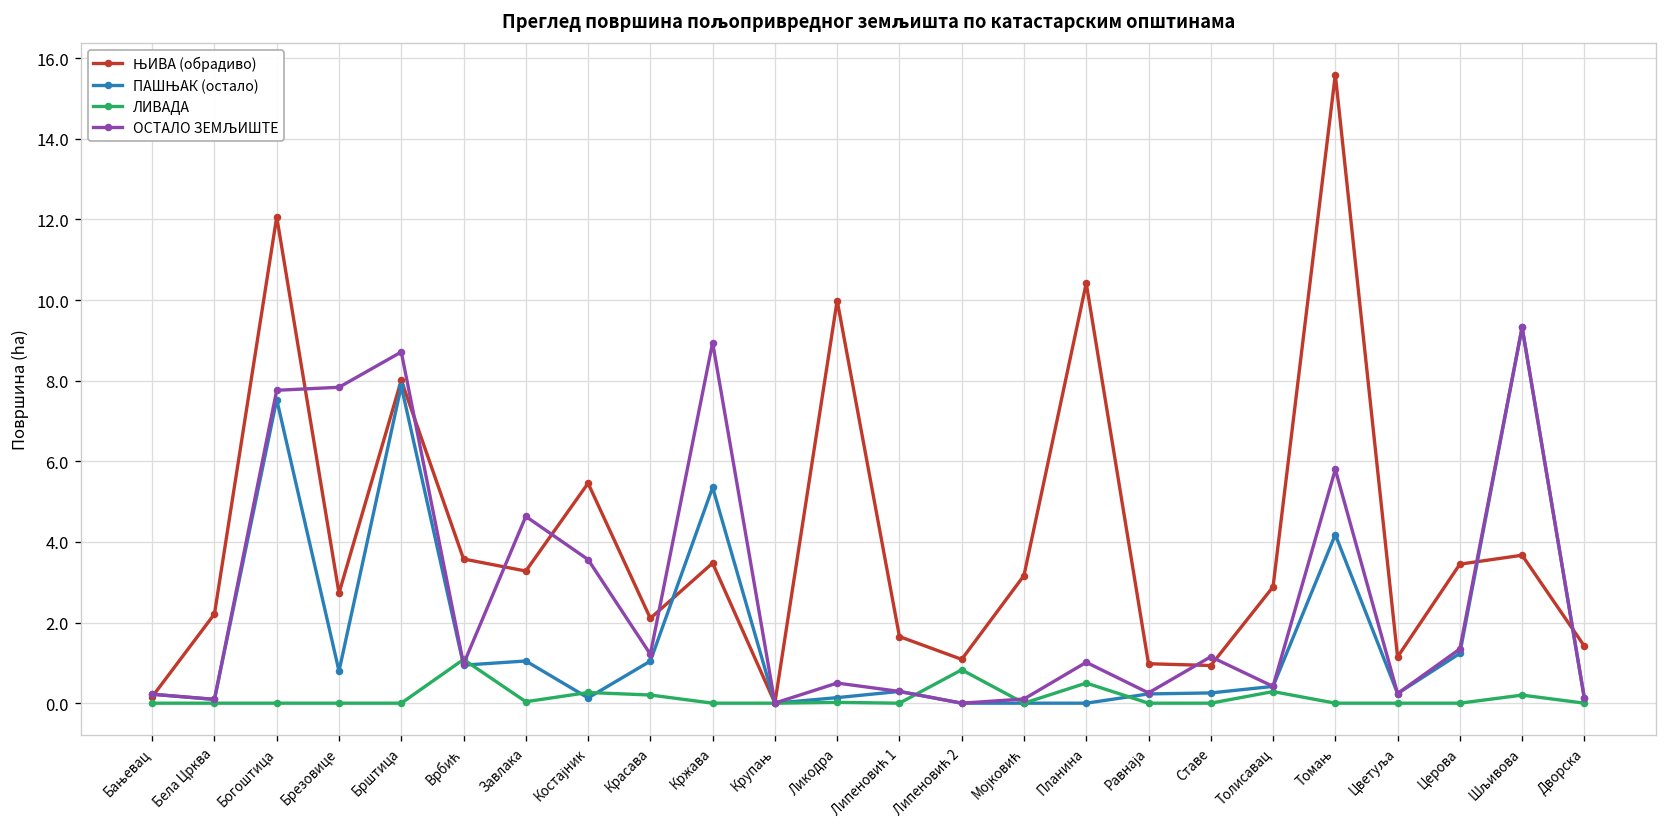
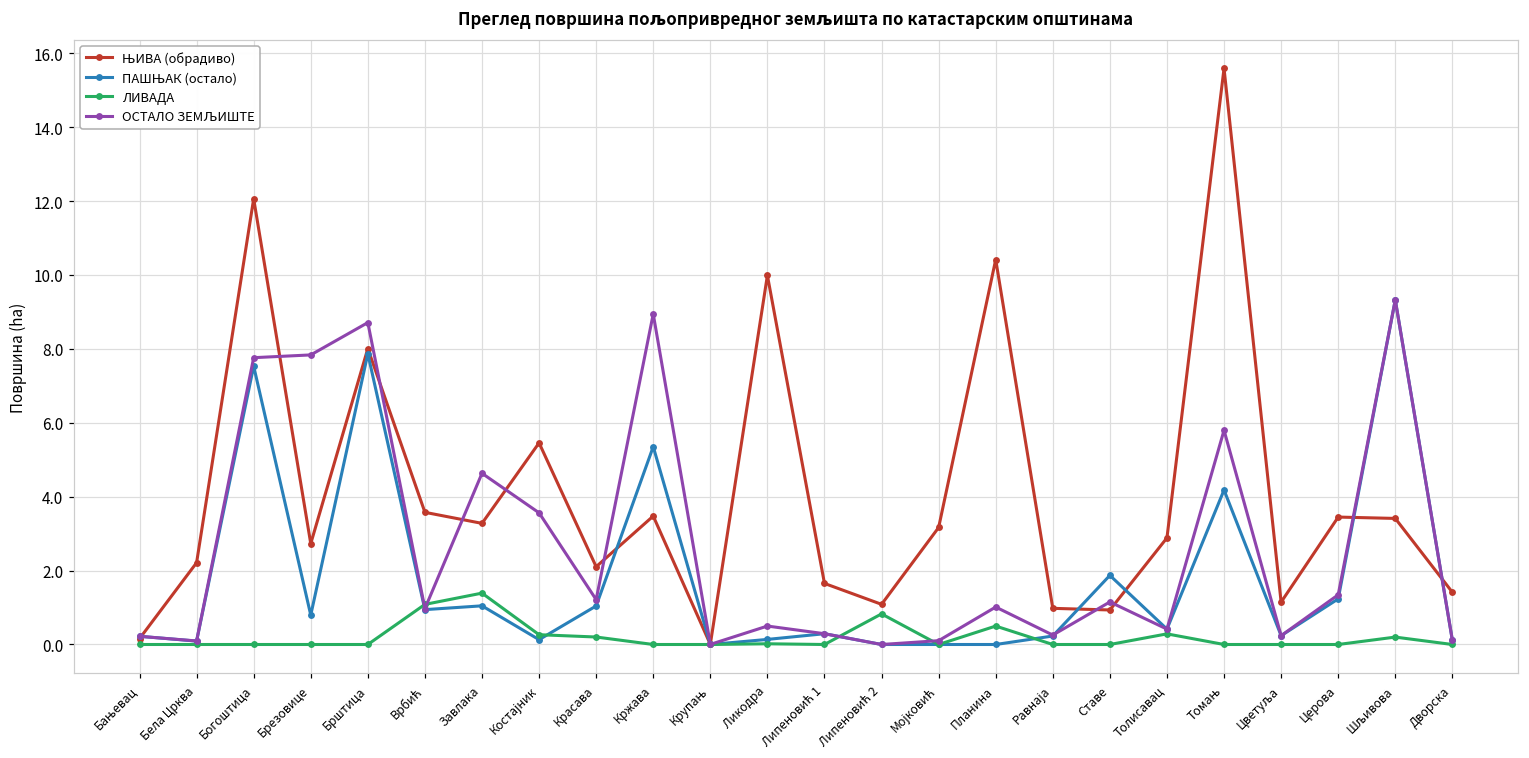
ЛИВАДА, Завлака: 0.0 -> 1.4
ПАШЊАК (остало), Ставе: 0.3 -> 1.9
ЊИВА (обрадиво), Шљивова: 3.7 -> 3.4
